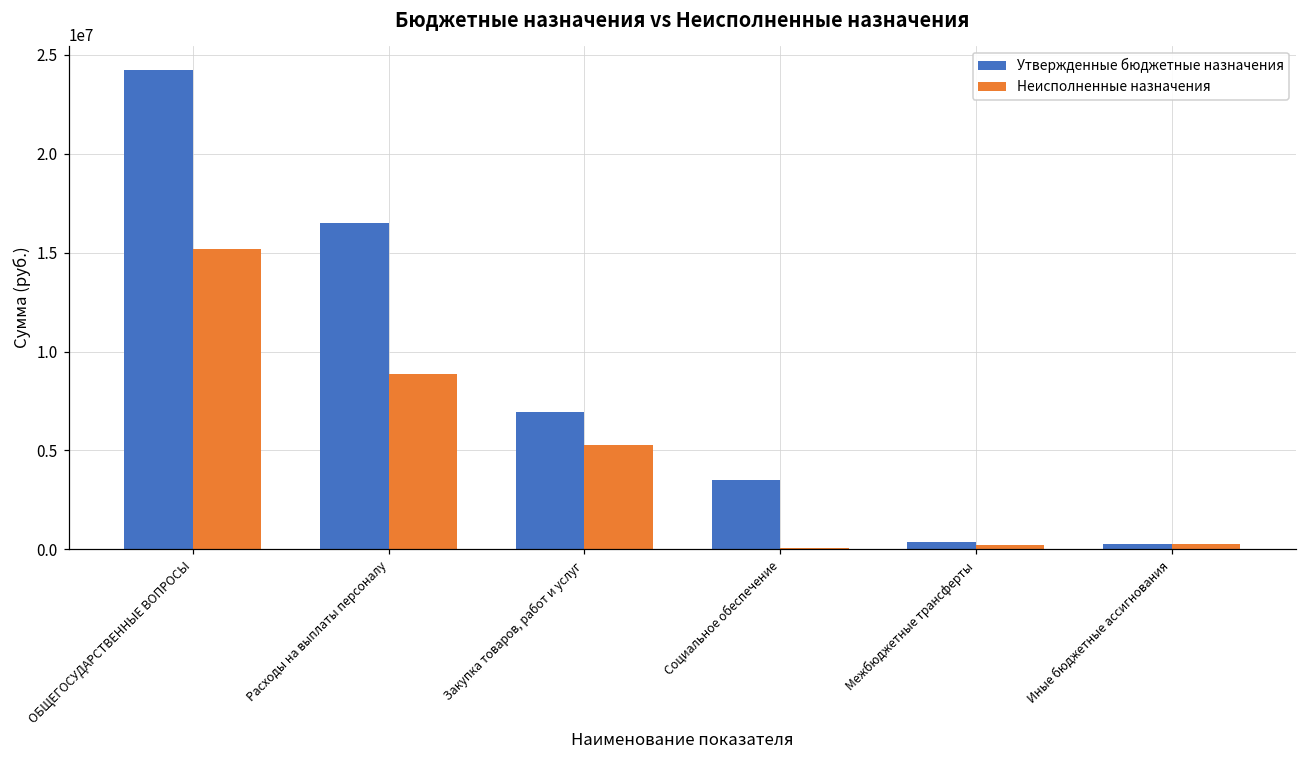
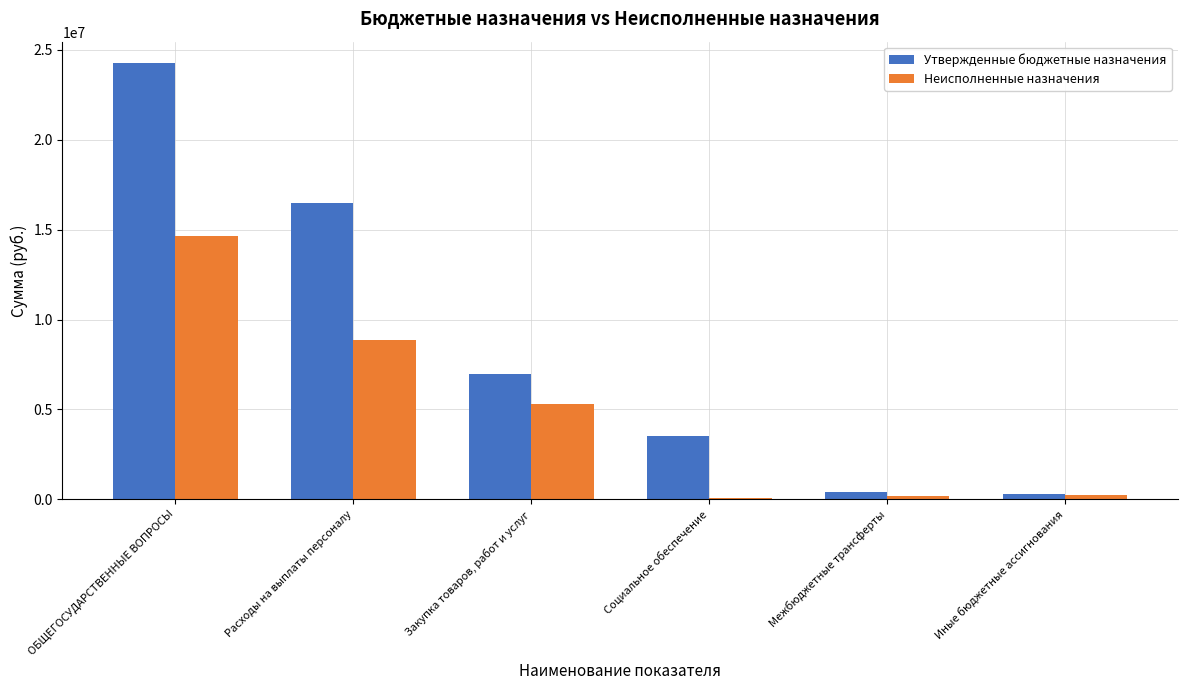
Неисполненные назначения, ОБЩЕГОСУДАРСТВЕННЫЕ ВОПРОСЫ: 15200000 -> 14600000
